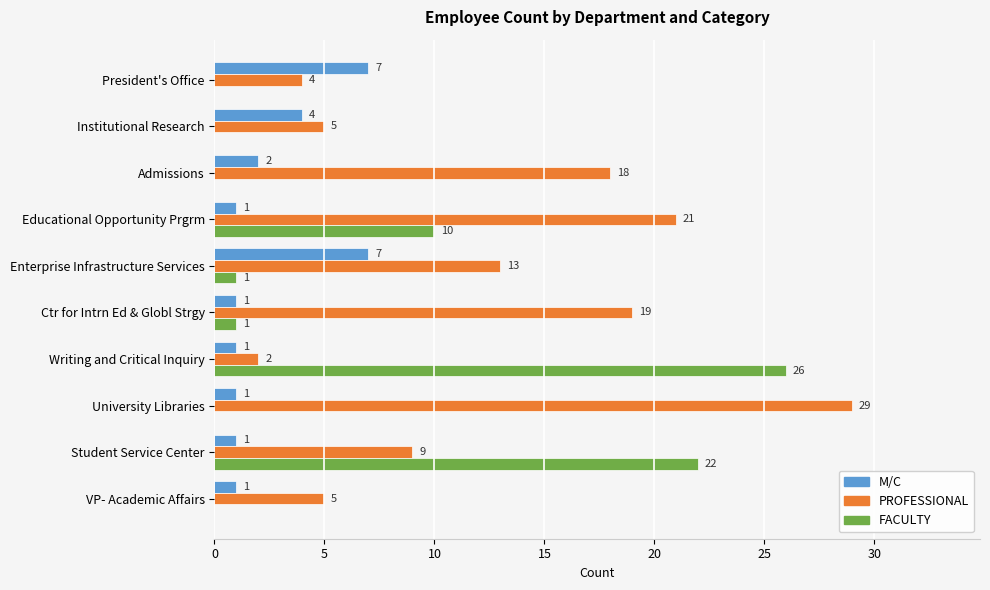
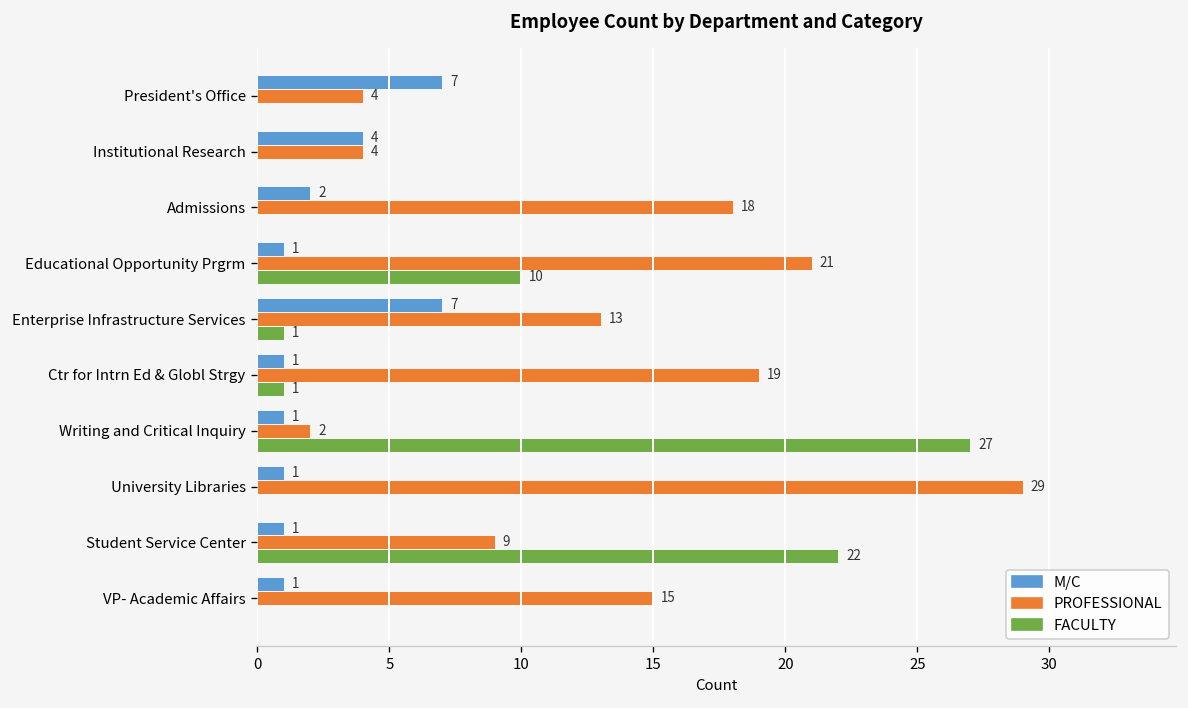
PROFESSIONAL, Institutional Research: 5 -> 4
FACULTY, Writing and Critical Inquiry: 26 -> 27
PROFESSIONAL, VP- Academic Affairs: 5 -> 15
